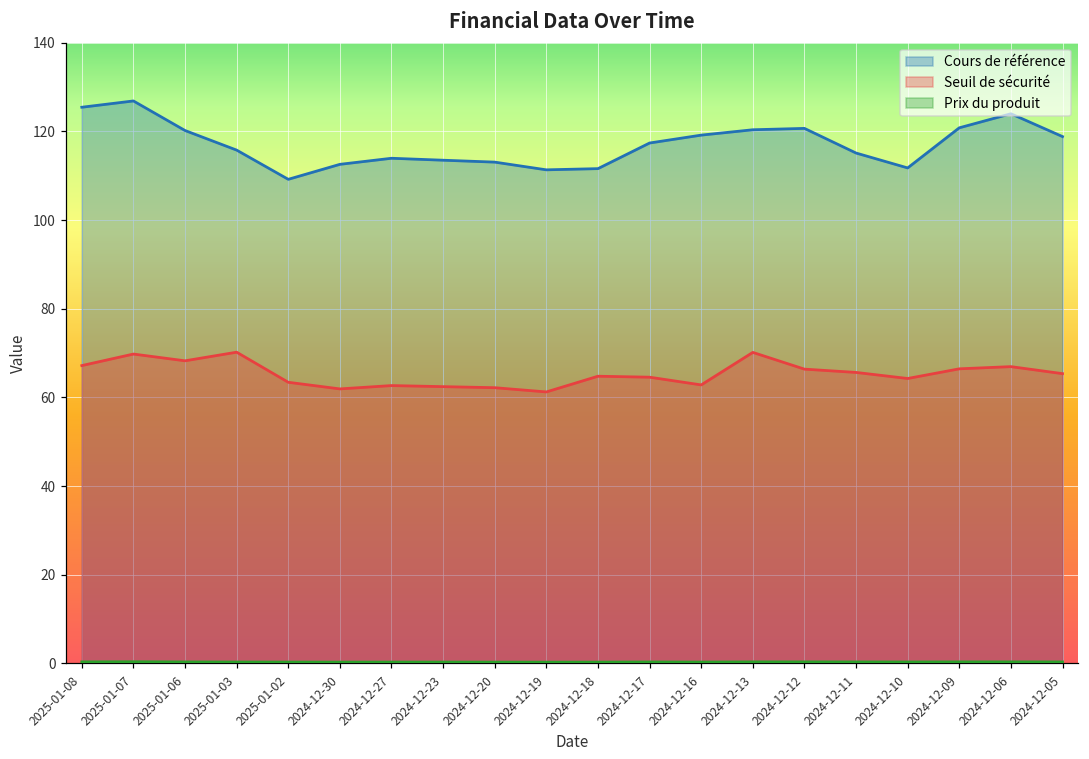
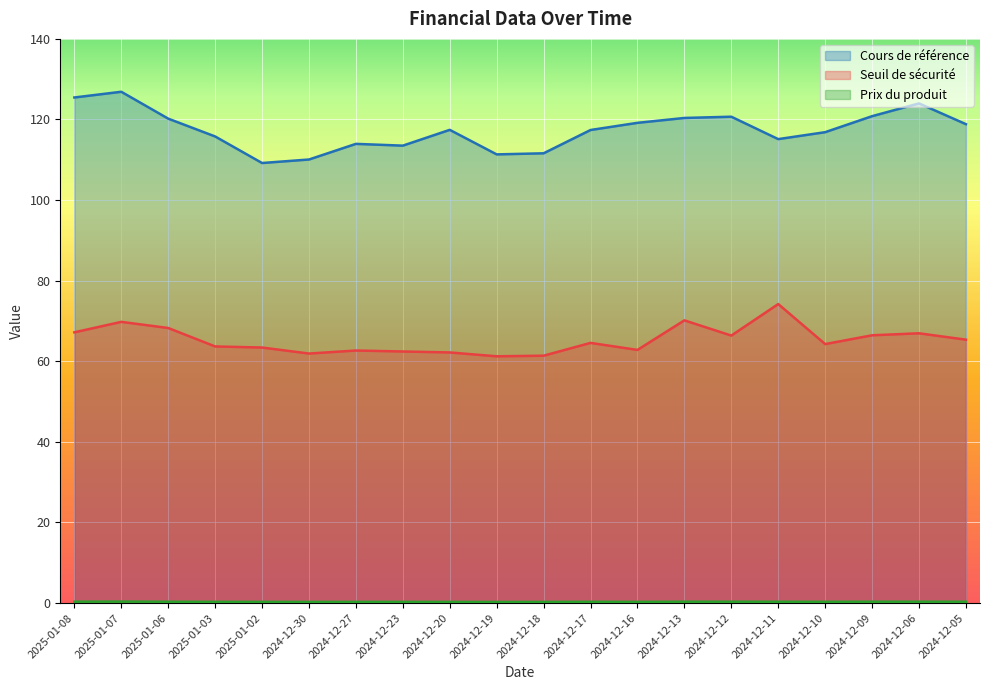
Seuil de sécurité, 2025-01-03: 70 -> 64
Cours de référence, 2024-12-30: 113 -> 110
Cours de référence, 2024-12-20: 113 -> 117
Seuil de sécurité, 2024-12-18: 65 -> 61
Seuil de sécurité, 2024-12-11: 66 -> 74
Cours de référence, 2024-12-10: 112 -> 117
